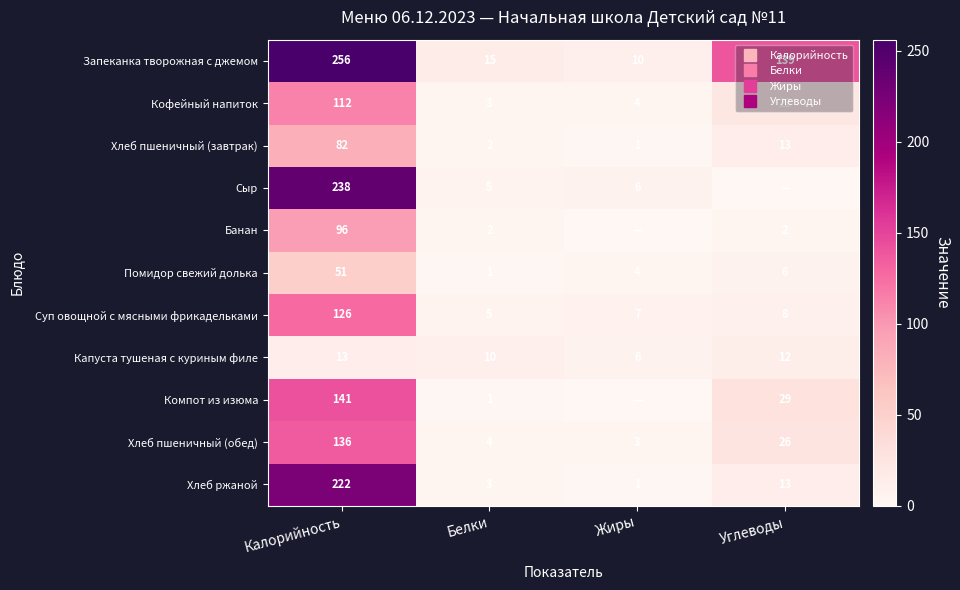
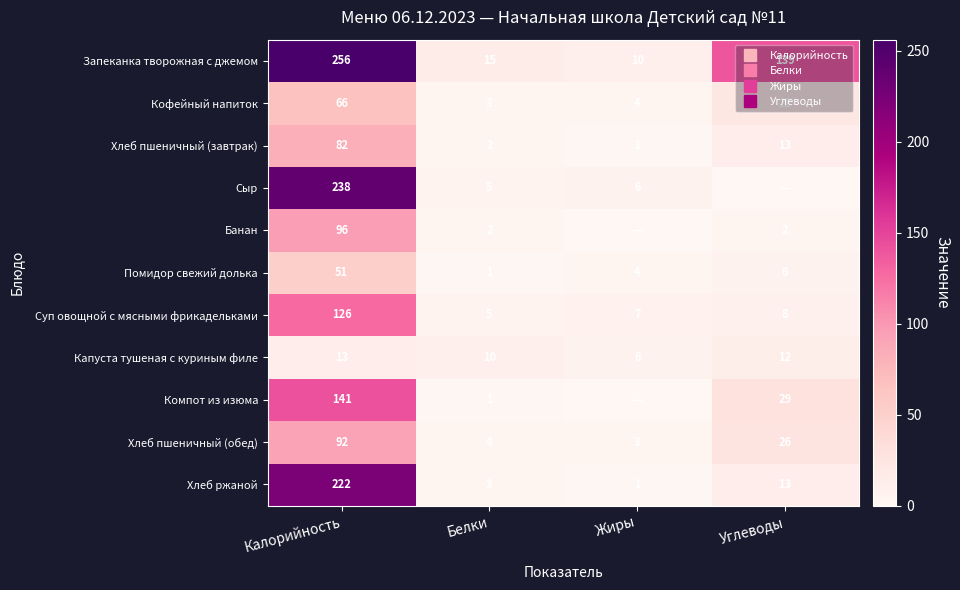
Кофейный напиток, Калорийность: 112 -> 66
Хлеб пшеничный (обед), Калорийность: 136 -> 92
